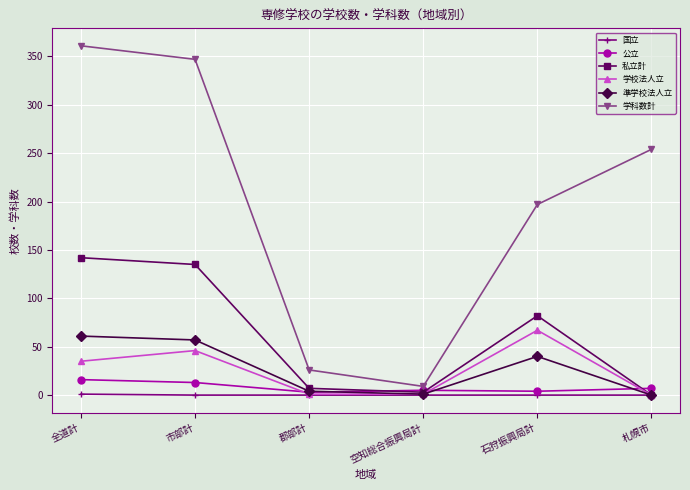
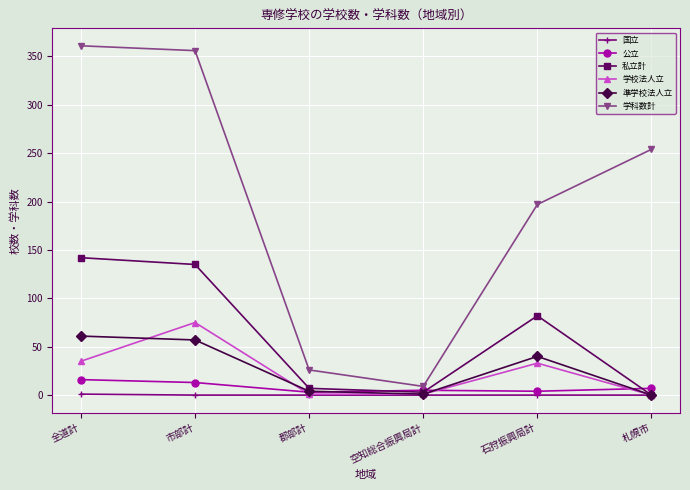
学校法人立, 市部計: 50 -> 80
学科数計, 市部計: 350 -> 360
学校法人立, 石狩振興局計: 70 -> 30
